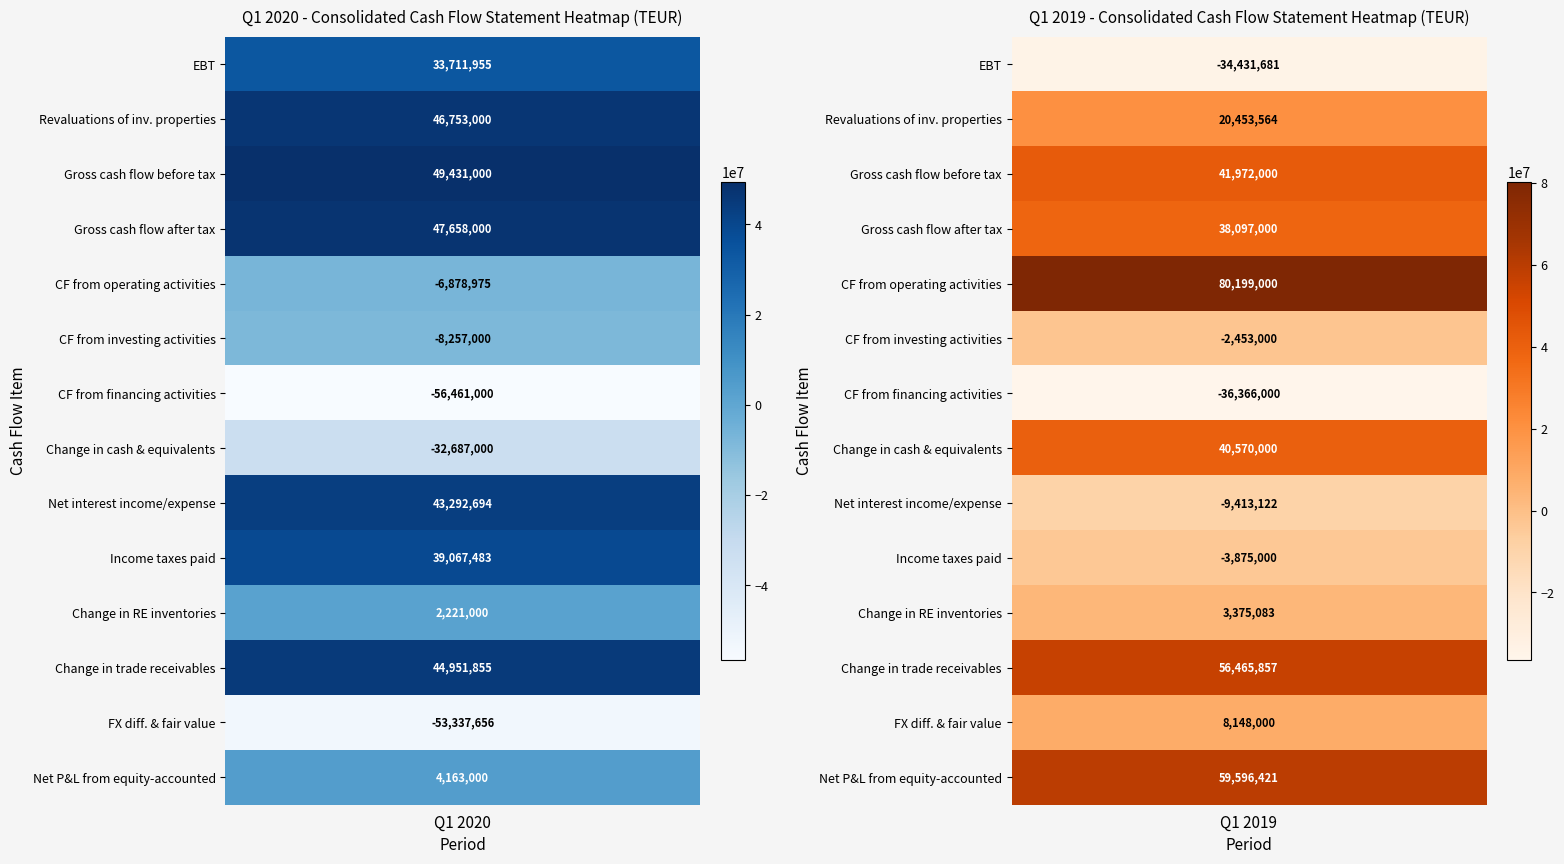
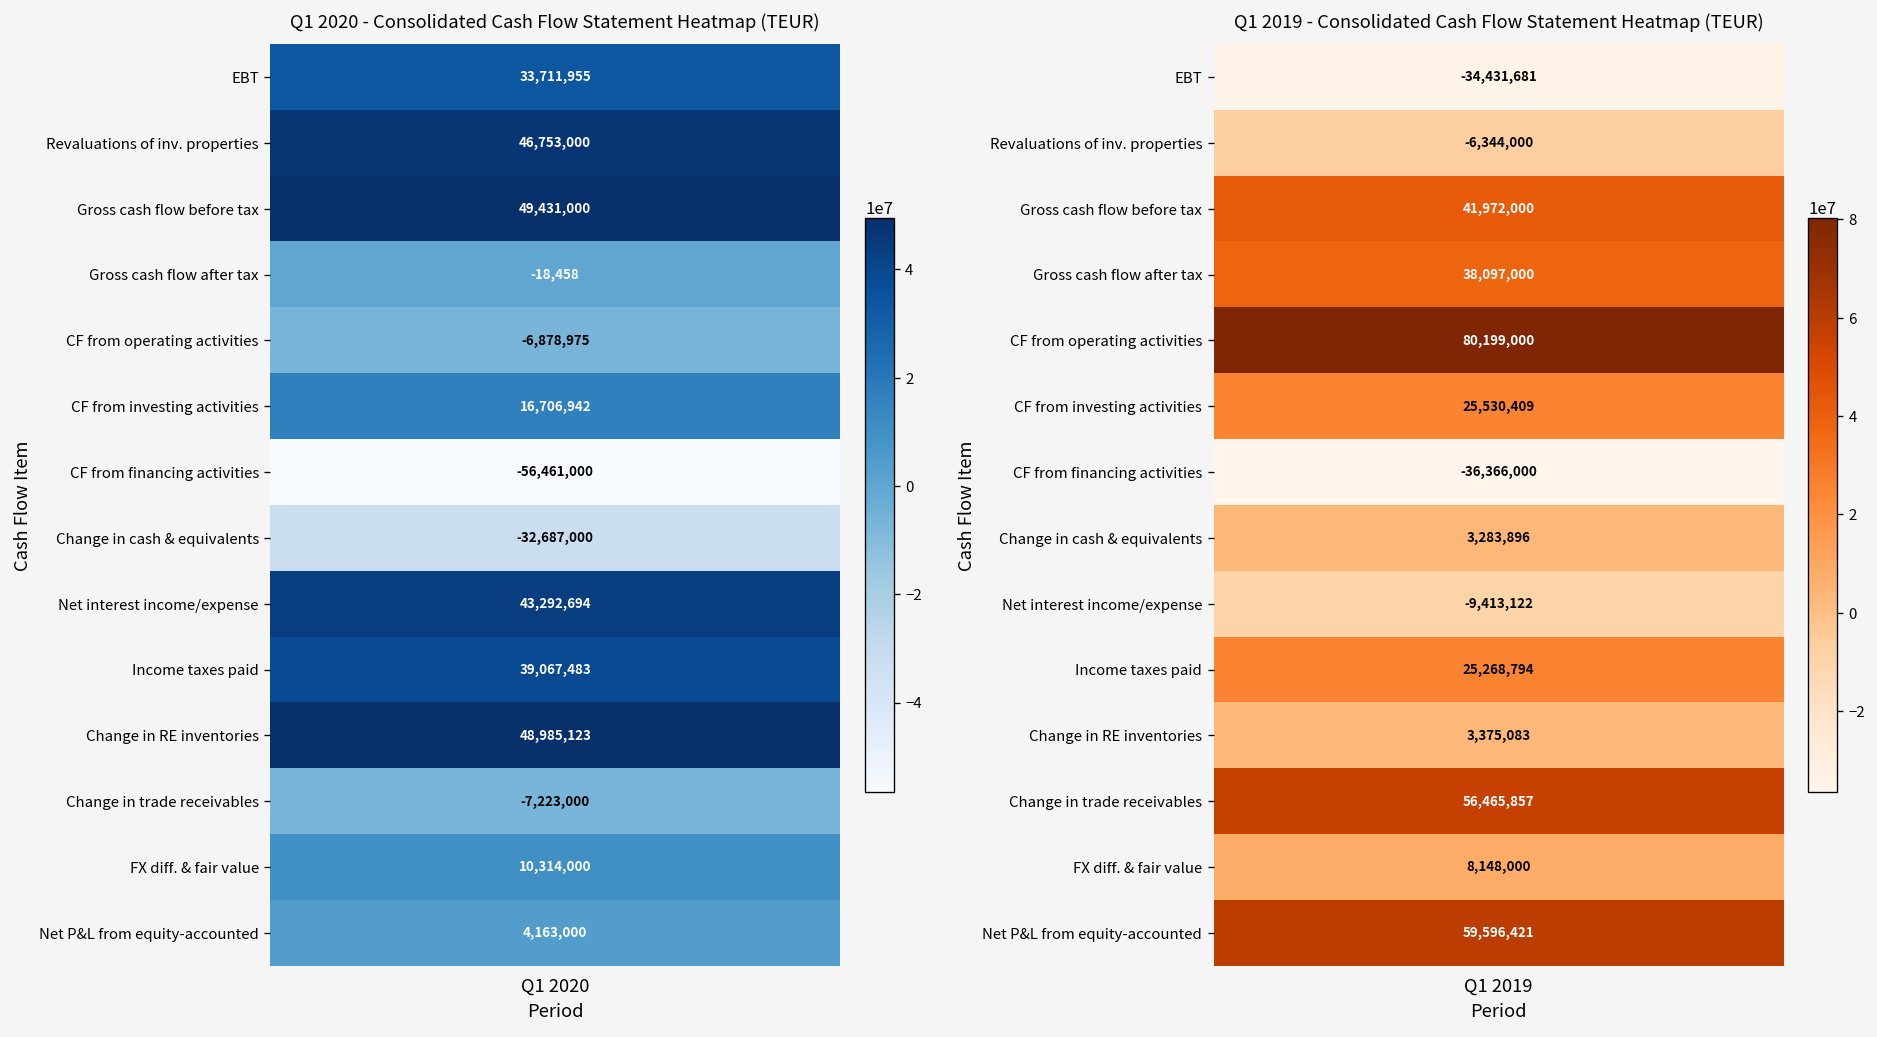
Q1 2020 - Consolidated Cash Flow Statement Heatmap (TEUR), Gross cash flow after tax, Q1 2020: 47,658,000 -> -18,458
Q1 2020 - Consolidated Cash Flow Statement Heatmap (TEUR), CF from investing activities, Q1 2020: -8,257,000 -> 16,706,942
Q1 2020 - Consolidated Cash Flow Statement Heatmap (TEUR), Change in RE inventories, Q1 2020: 2,221,000 -> 48,985,123
Q1 2020 - Consolidated Cash Flow Statement Heatmap (TEUR), Change in trade receivables, Q1 2020: 44,951,855 -> -7,223,000
Q1 2020 - Consolidated Cash Flow Statement Heatmap (TEUR), FX diff. & fair value, Q1 2020: -53,337,656 -> 10,314,000
Q1 2019 - Consolidated Cash Flow Statement Heatmap (TEUR), Revaluations of inv. properties, Q1 2019: 20,453,564 -> -6,344,000
Q1 2019 - Consolidated Cash Flow Statement Heatmap (TEUR), CF from investing activities, Q1 2019: -2,453,000 -> 25,530,409
Q1 2019 - Consolidated Cash Flow Statement Heatmap (TEUR), Change in cash & equivalents, Q1 2019: 40,570,000 -> 3,283,896
Q1 2019 - Consolidated Cash Flow Statement Heatmap (TEUR), Income taxes paid, Q1 2019: -3,875,000 -> 25,268,794
